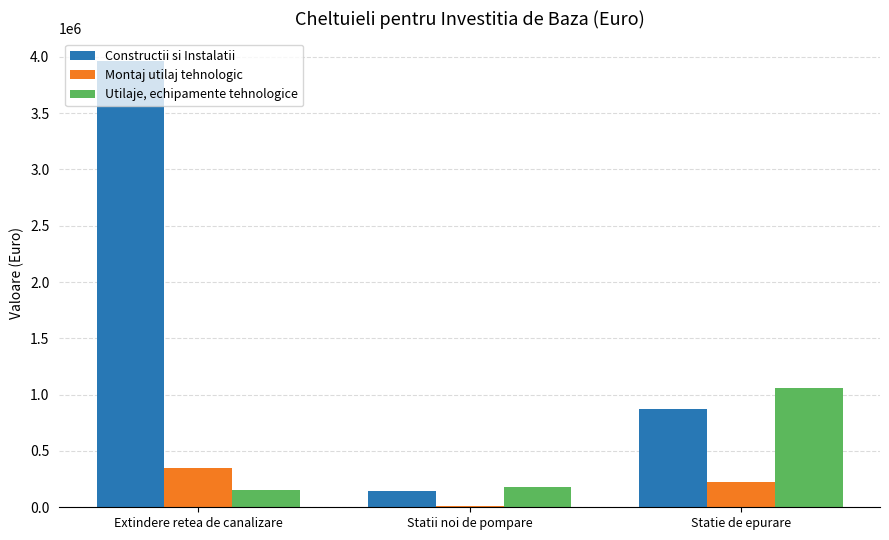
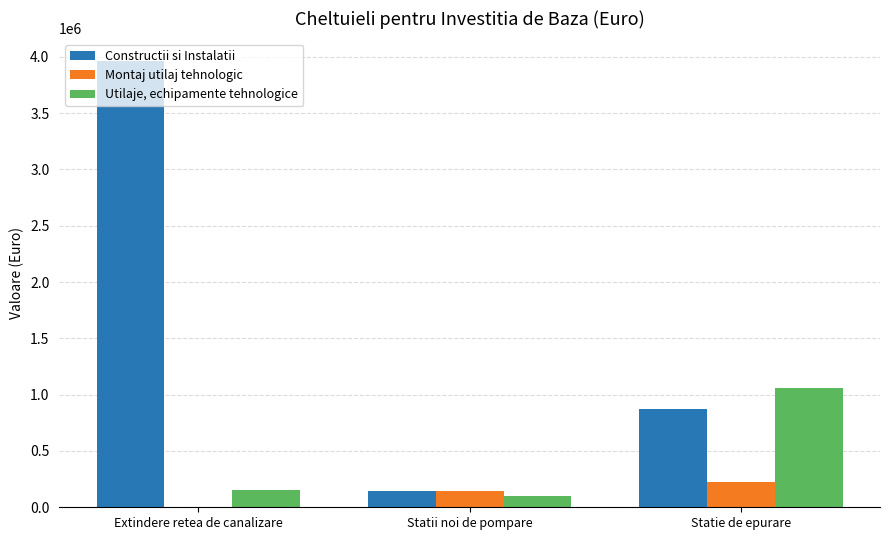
Montaj utilaj tehnologic, Extindere retea de canalizare: 350000 -> 0
Montaj utilaj tehnologic, Statii noi de pompare: 10000 -> 150000
Utilaje, echipamente tehnologice, Statii noi de pompare: 180000 -> 100000
